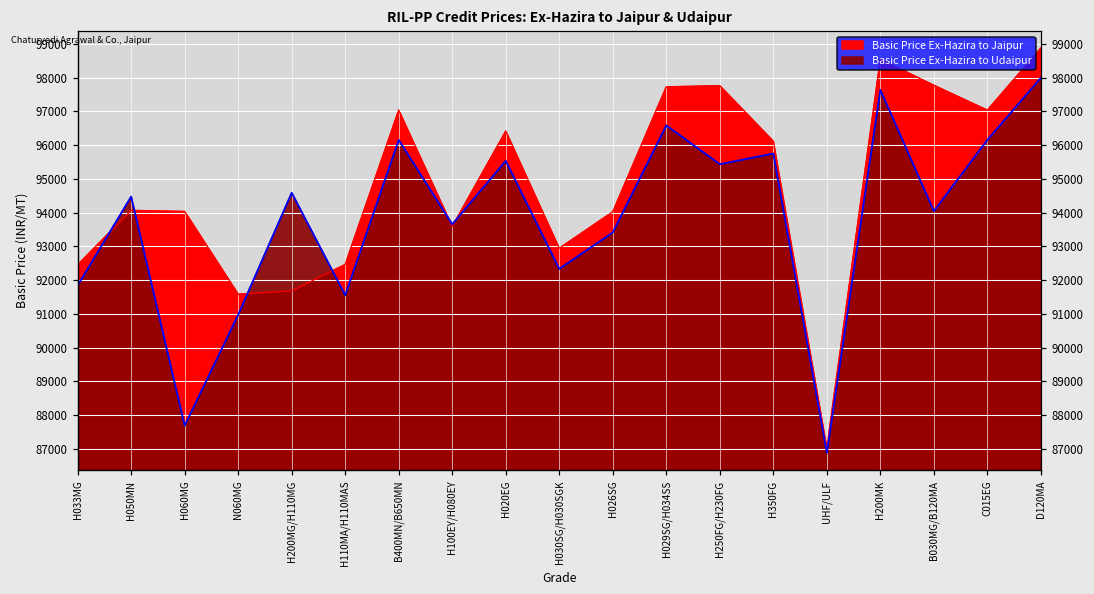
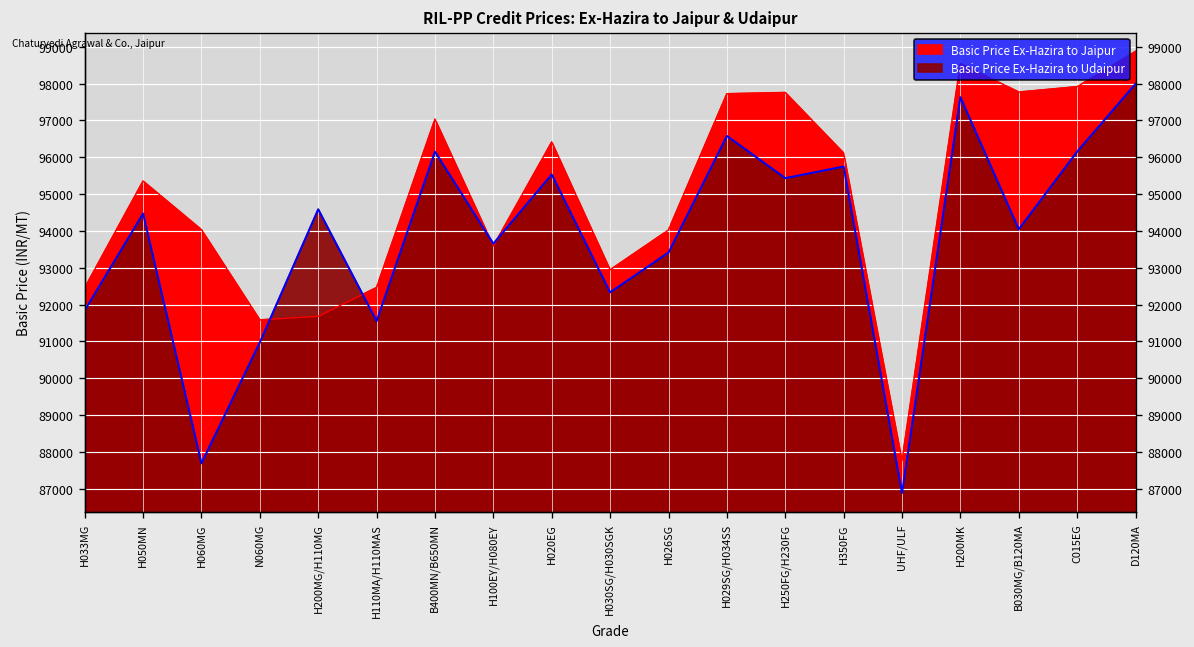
Basic Price Ex-Hazira to Jaipur, H050MN: 94100 -> 95400
Basic Price Ex-Hazira to Jaipur, UHF/ULF: 87000 -> 87800
Basic Price Ex-Hazira to Jaipur, C015EG: 97000 -> 97900
